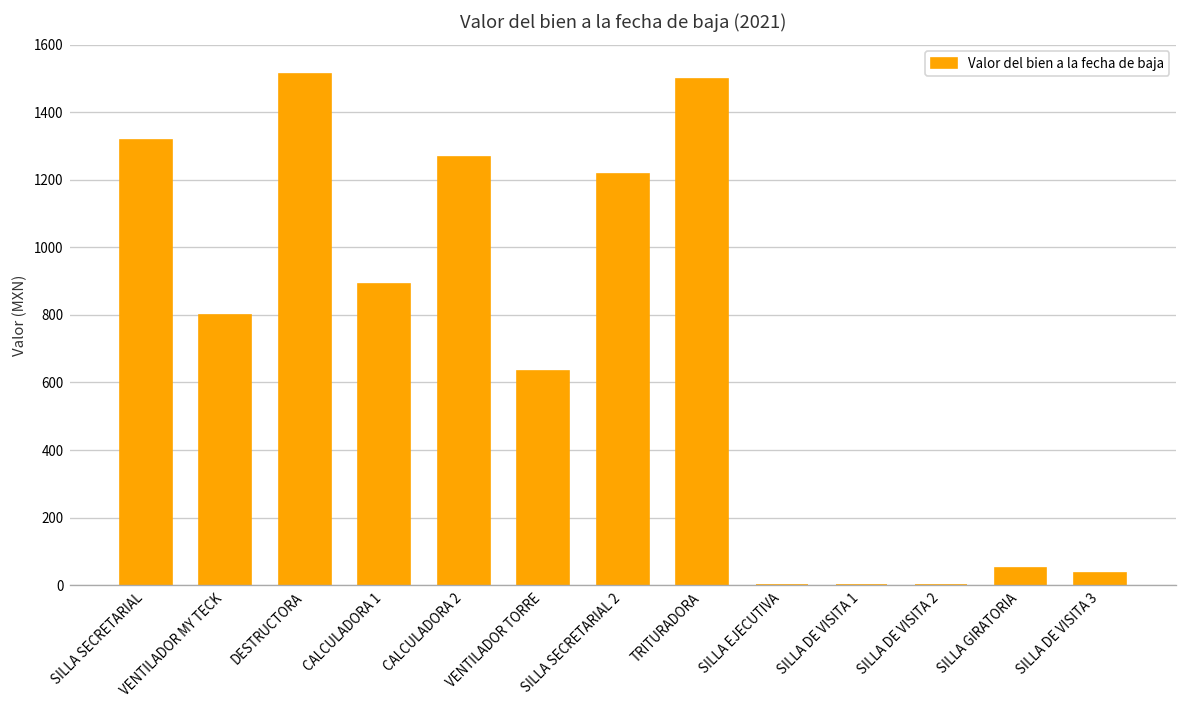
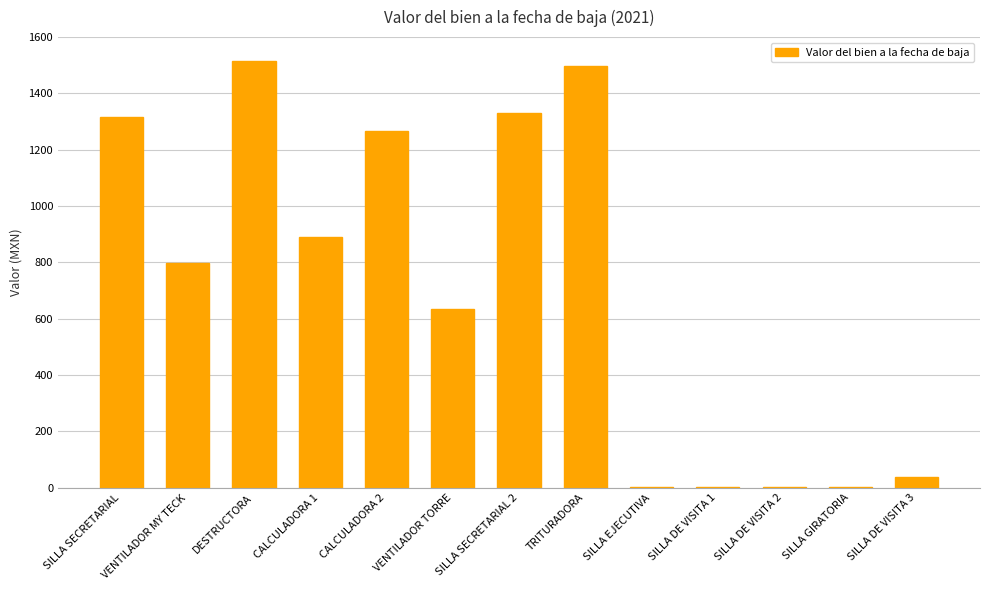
SILLA SECRETARIAL 2: 1220 -> 1330
SILLA GIRATORIA: 50 -> 0
